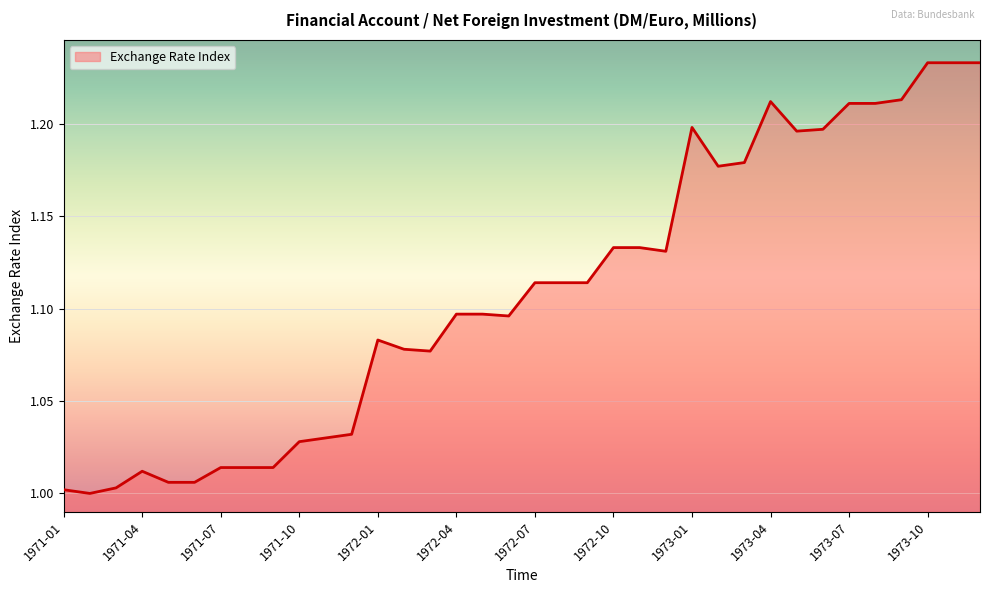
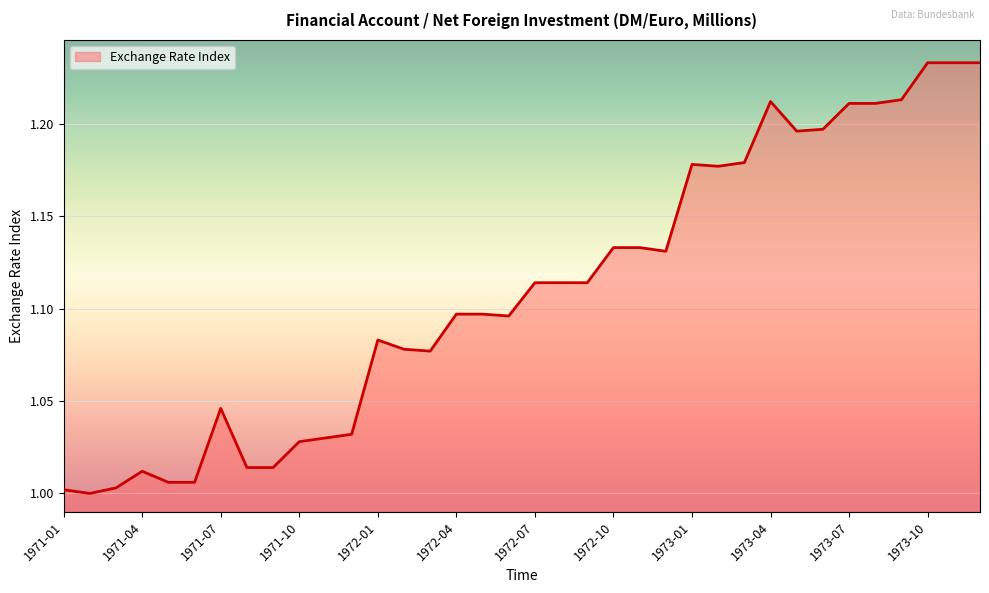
1971-07: 1.014 -> 1.046
1973-01: 1.198 -> 1.178
